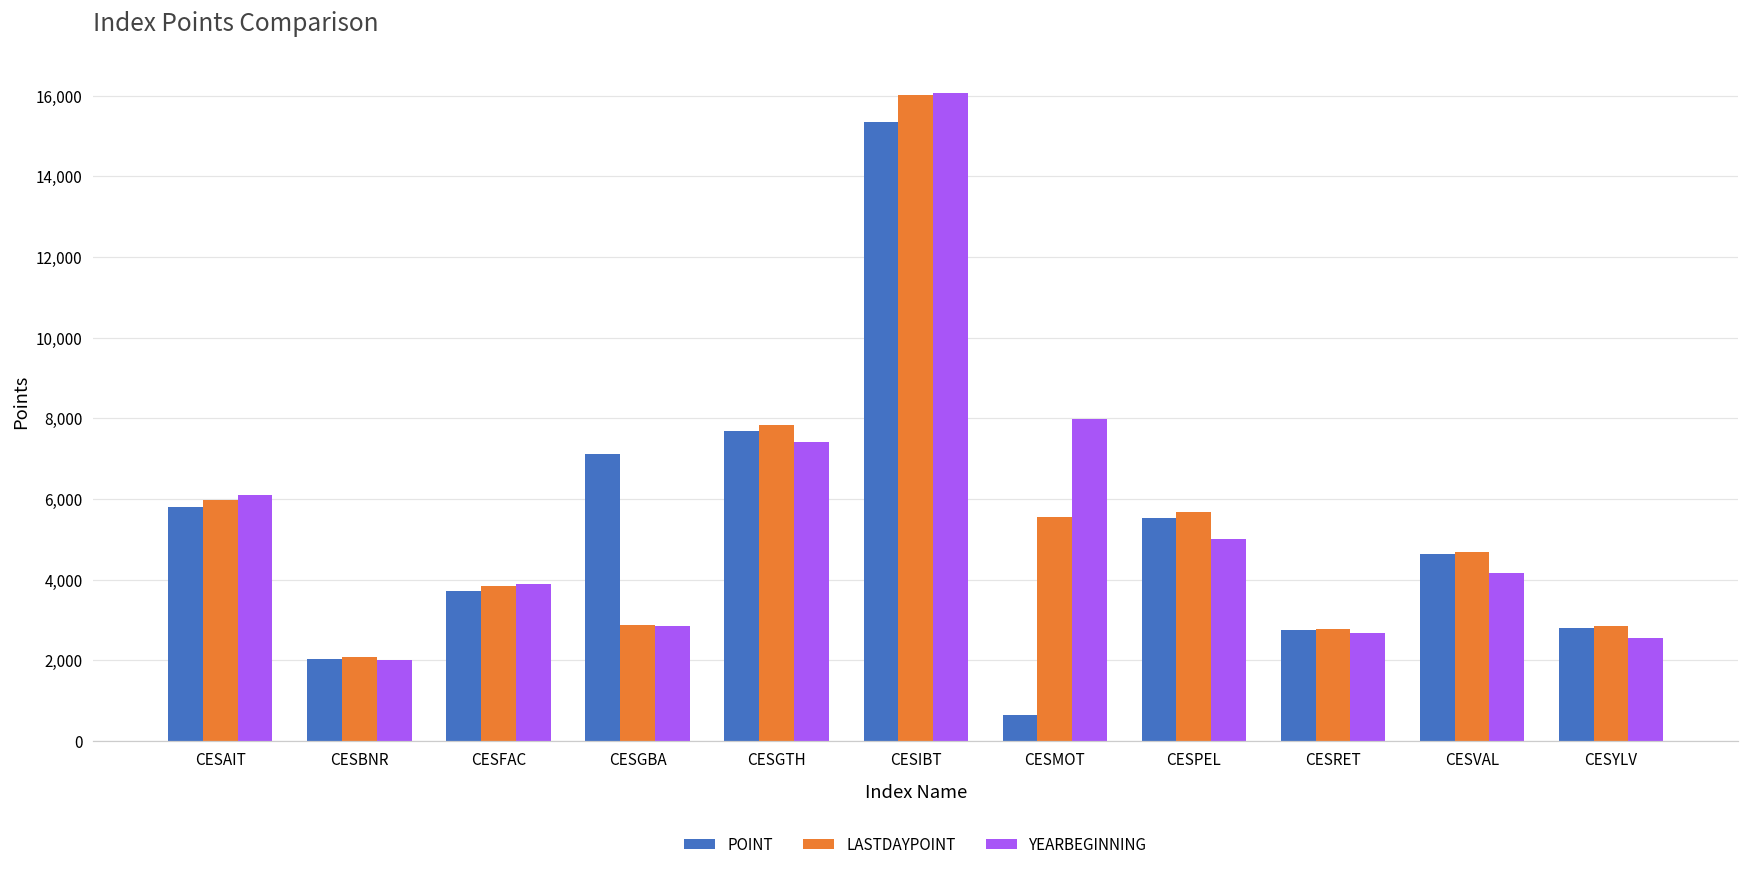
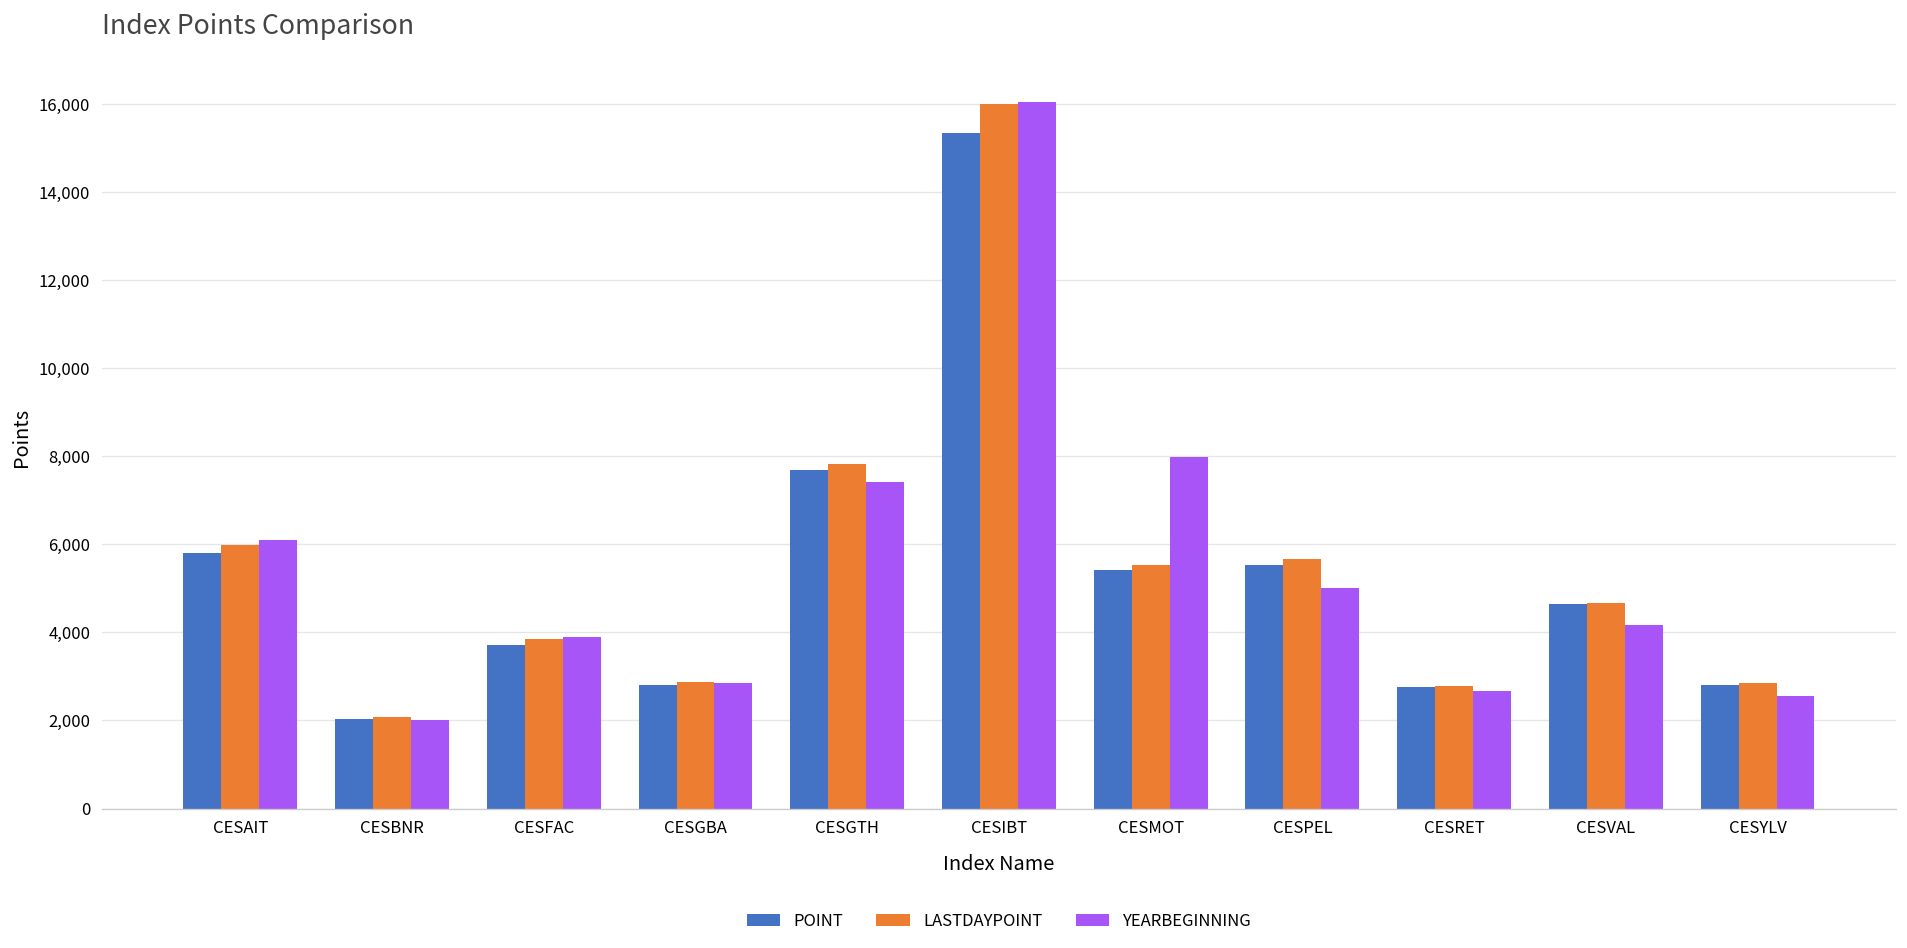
POINT, CESGBA: 7,100 -> 2,800
POINT, CESMOT: 600 -> 5,400
